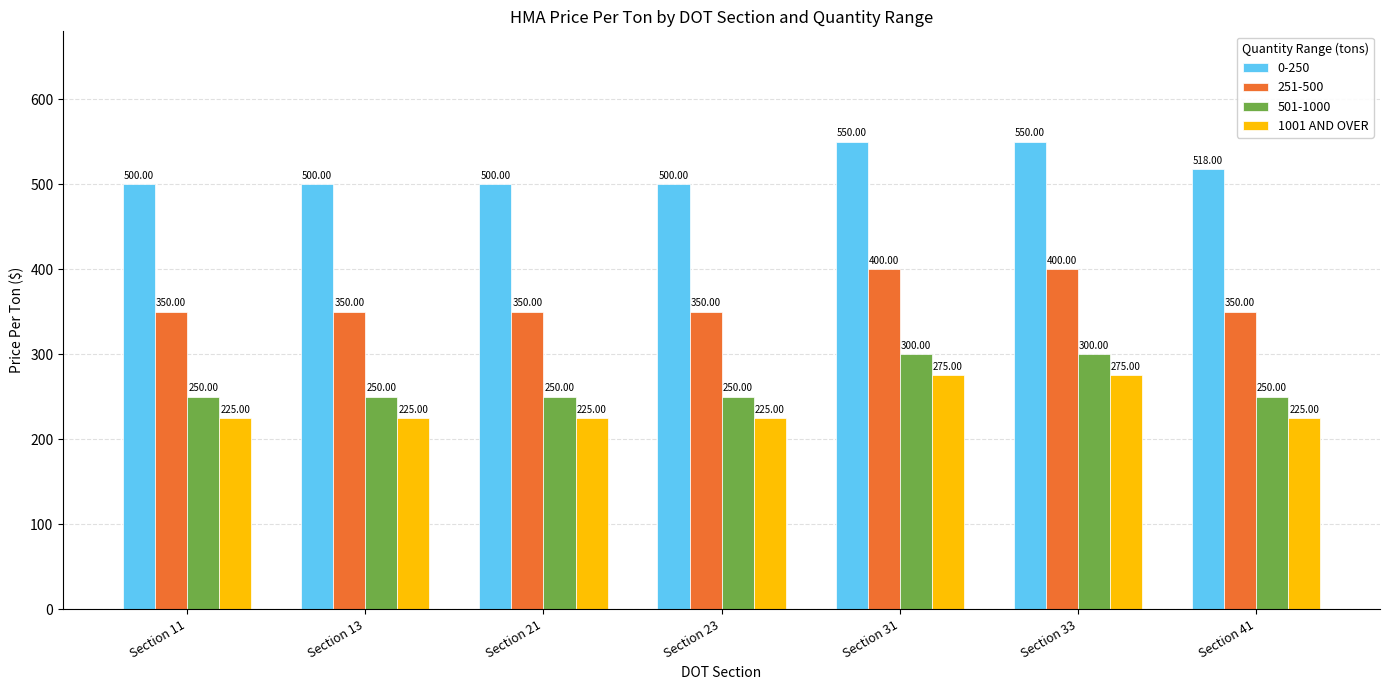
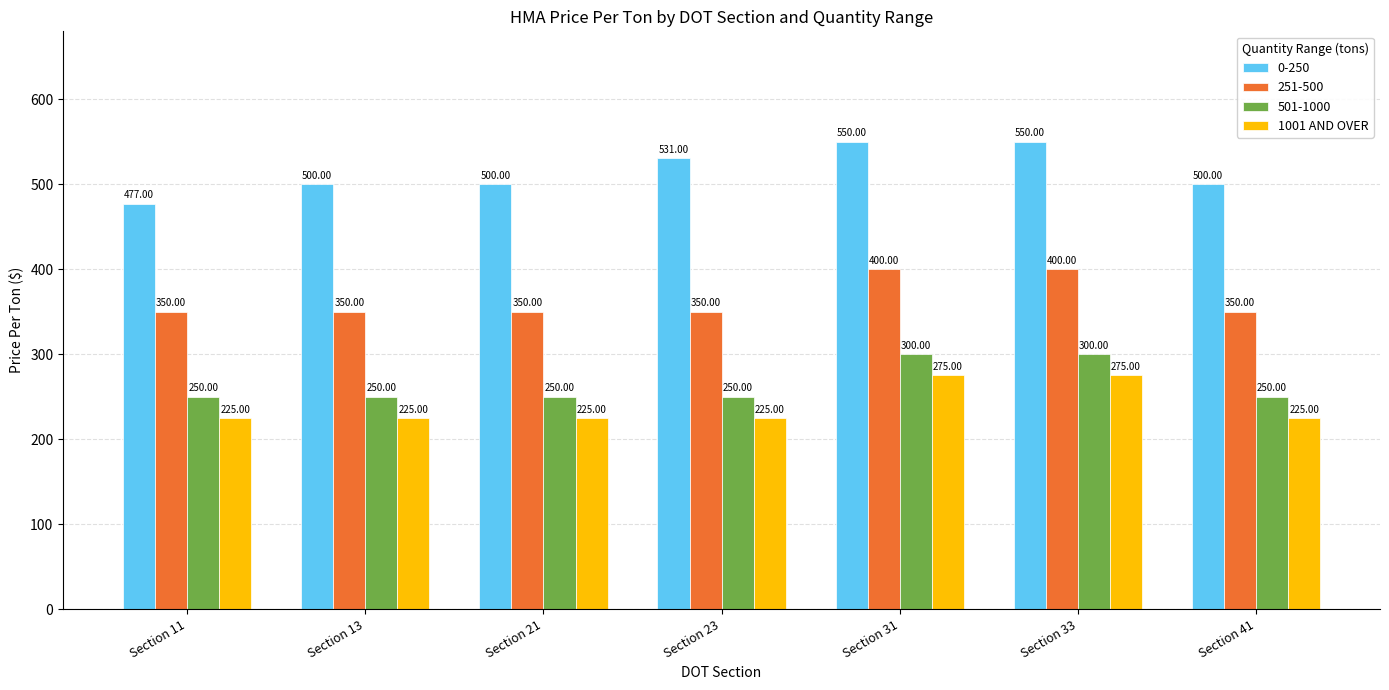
0-250, Section 11: 500.00 -> 477.00
0-250, Section 23: 500.00 -> 531.00
0-250, Section 41: 518.00 -> 500.00
